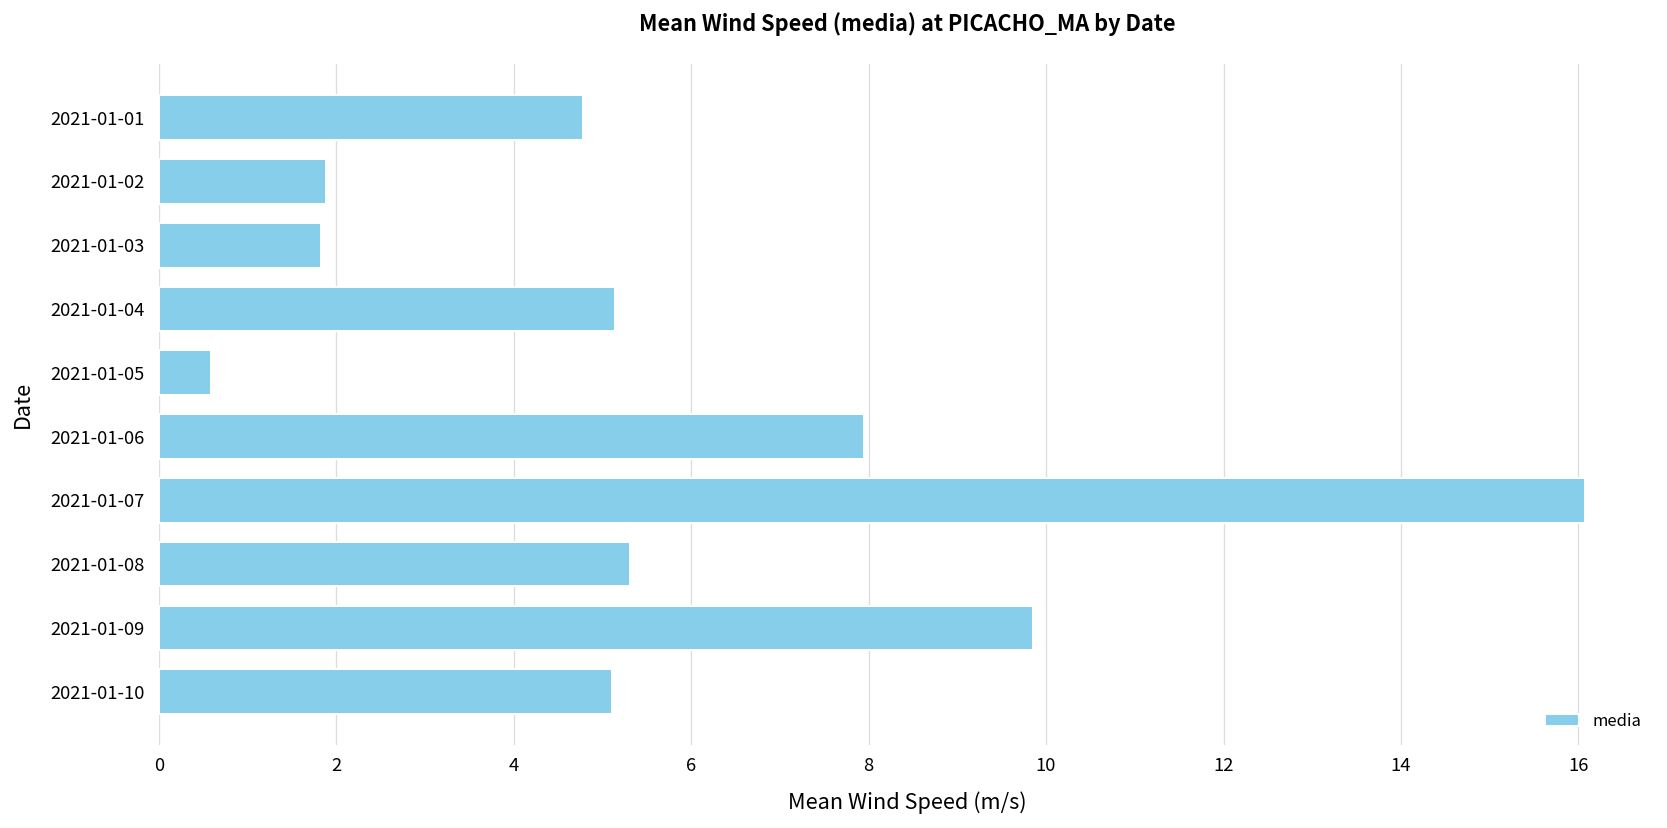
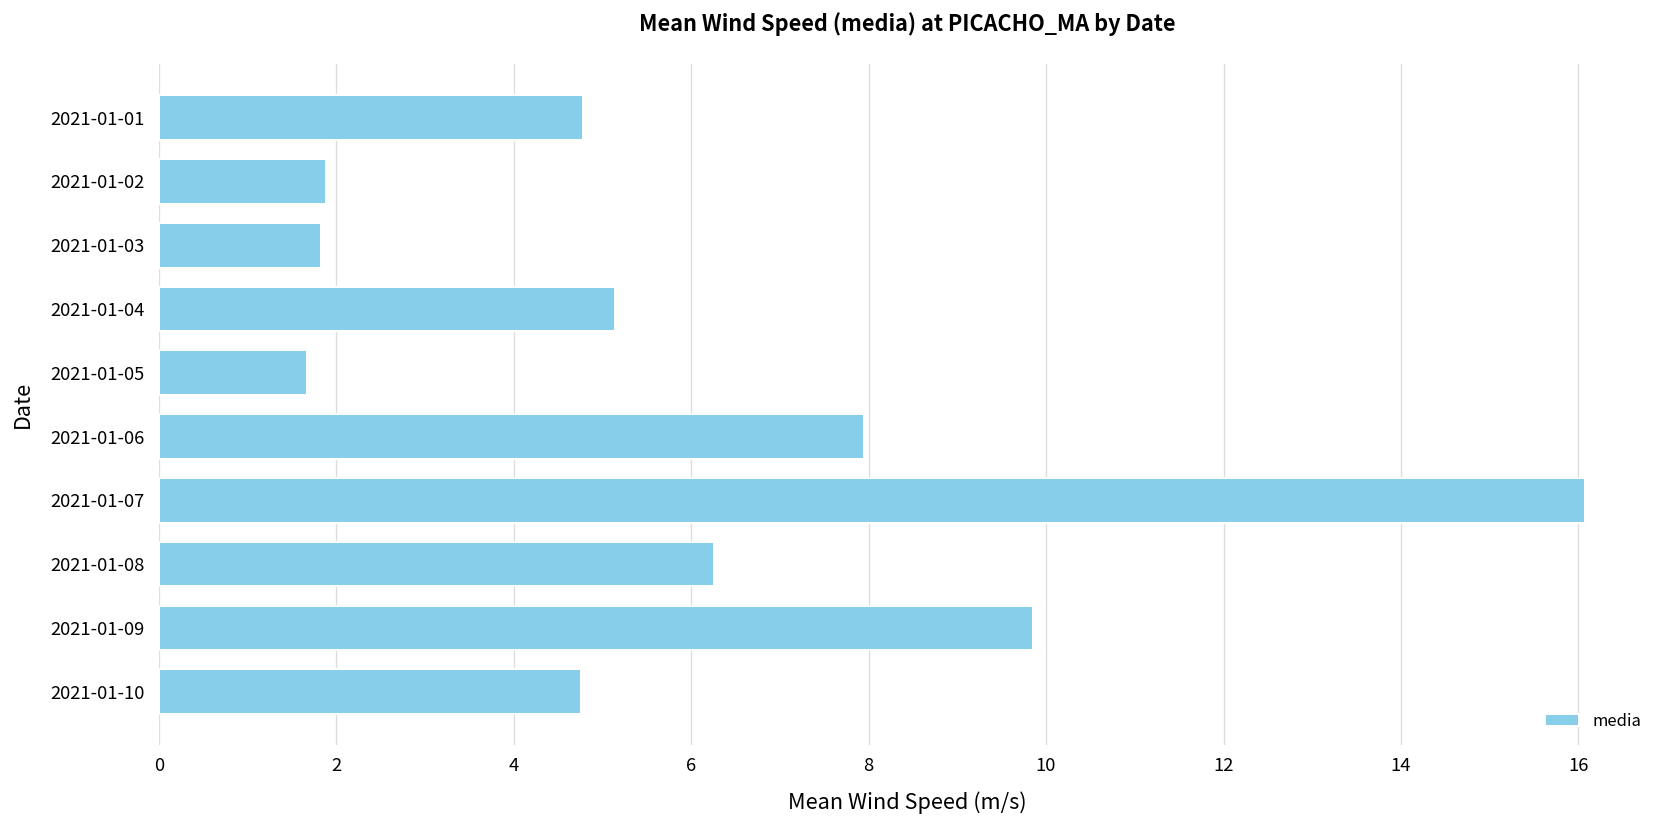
2021-01-05: 0.6 -> 1.7
2021-01-08: 5.3 -> 6.3
2021-01-10: 5.1 -> 4.8
